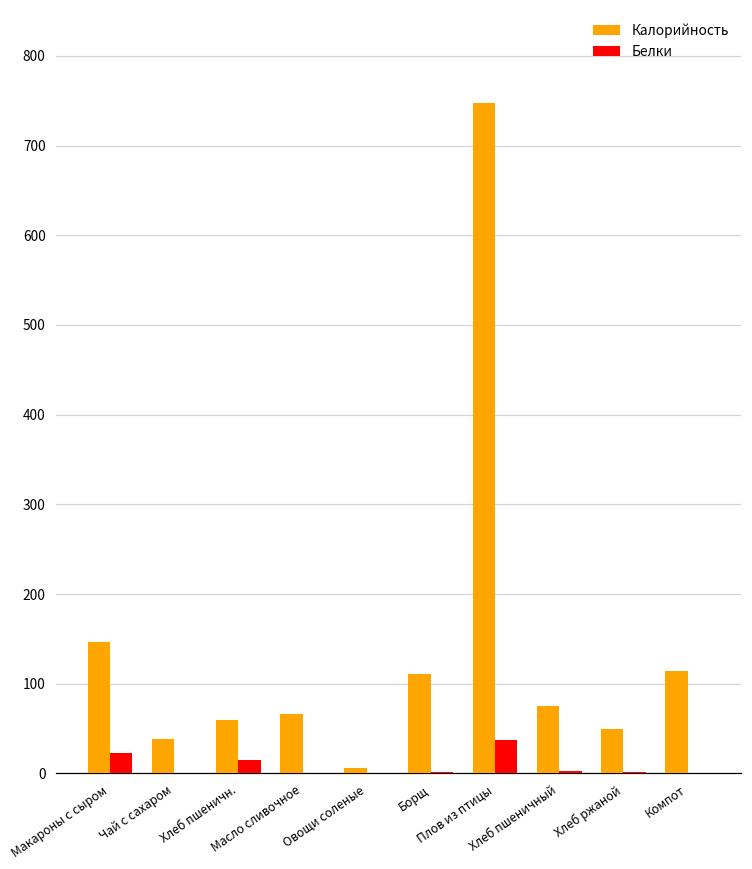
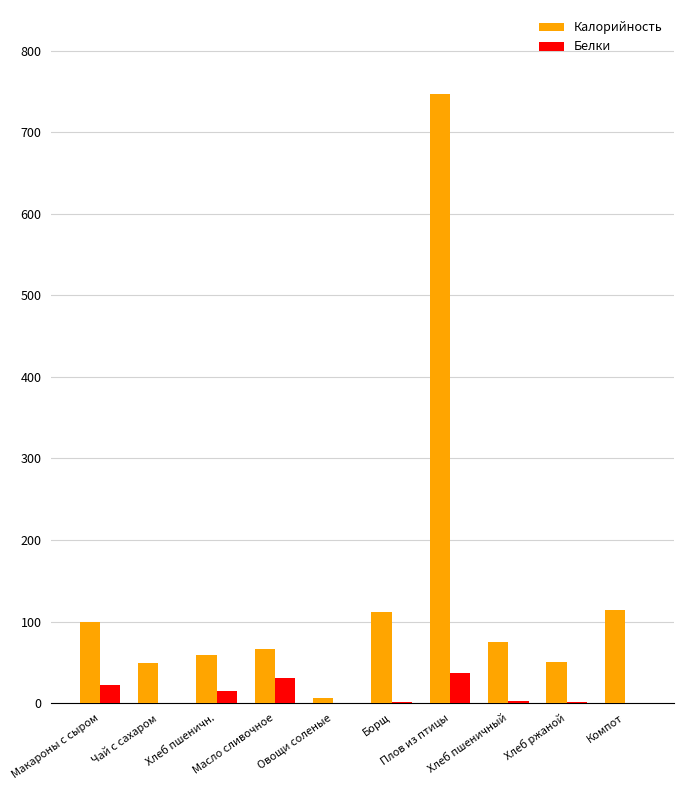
Калорийность, Макароны с сыром: 150 -> 100
Калорийность, Чай с сахаром: 40 -> 50
Белки, Масло сливочное: 0 -> 30
